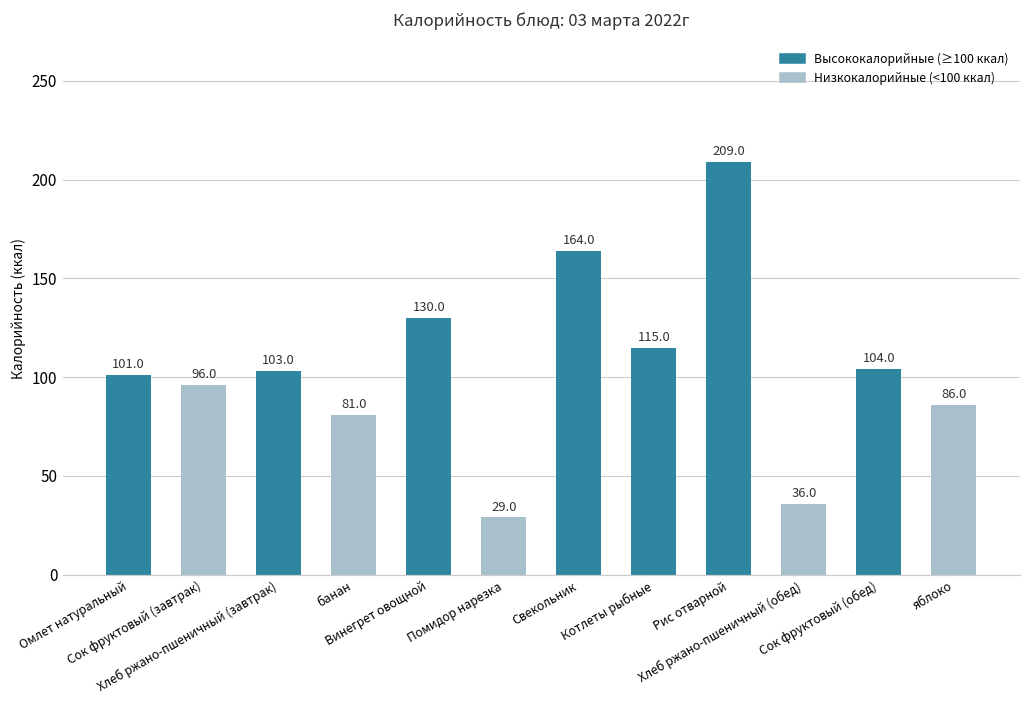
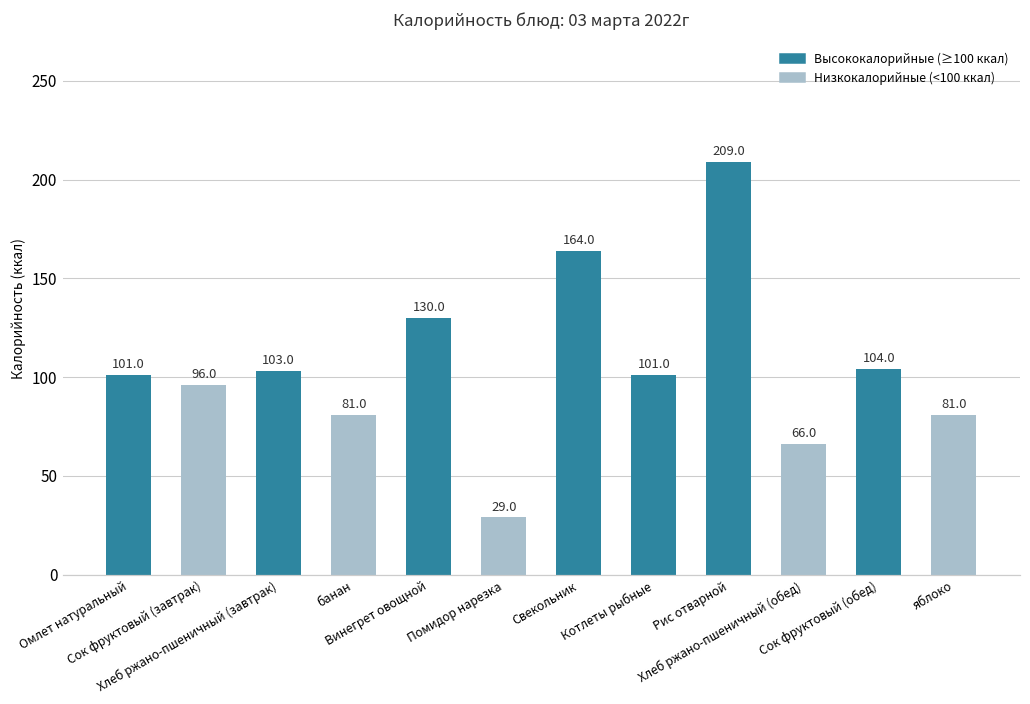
Котлеты рыбные: 115.0 -> 101.0
Хлеб ржано-пшеничный (обед): 36.0 -> 66.0
яблоко: 86.0 -> 81.0
